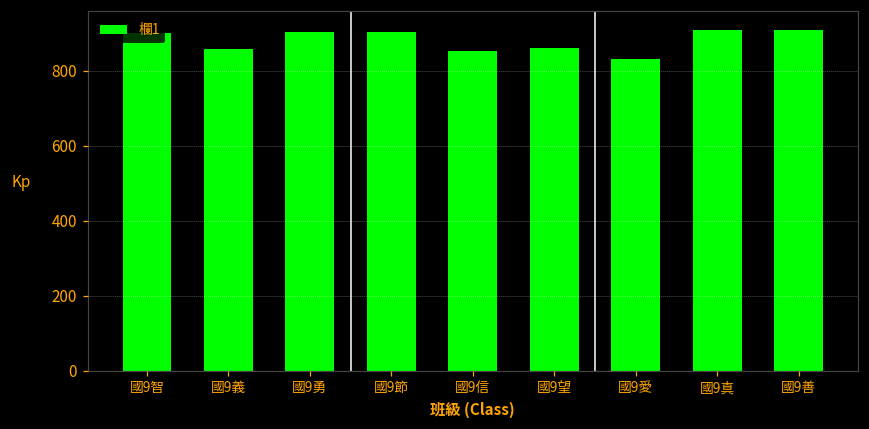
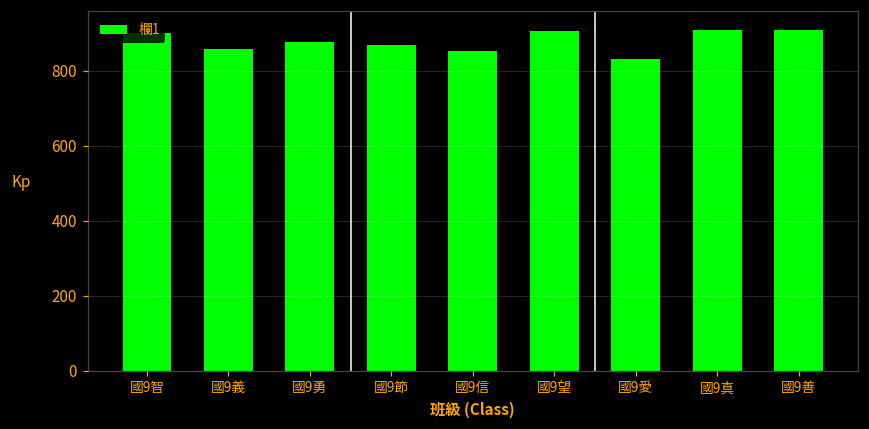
國9勇: 900 -> 880
國9節: 900 -> 870
國9望: 860 -> 910
